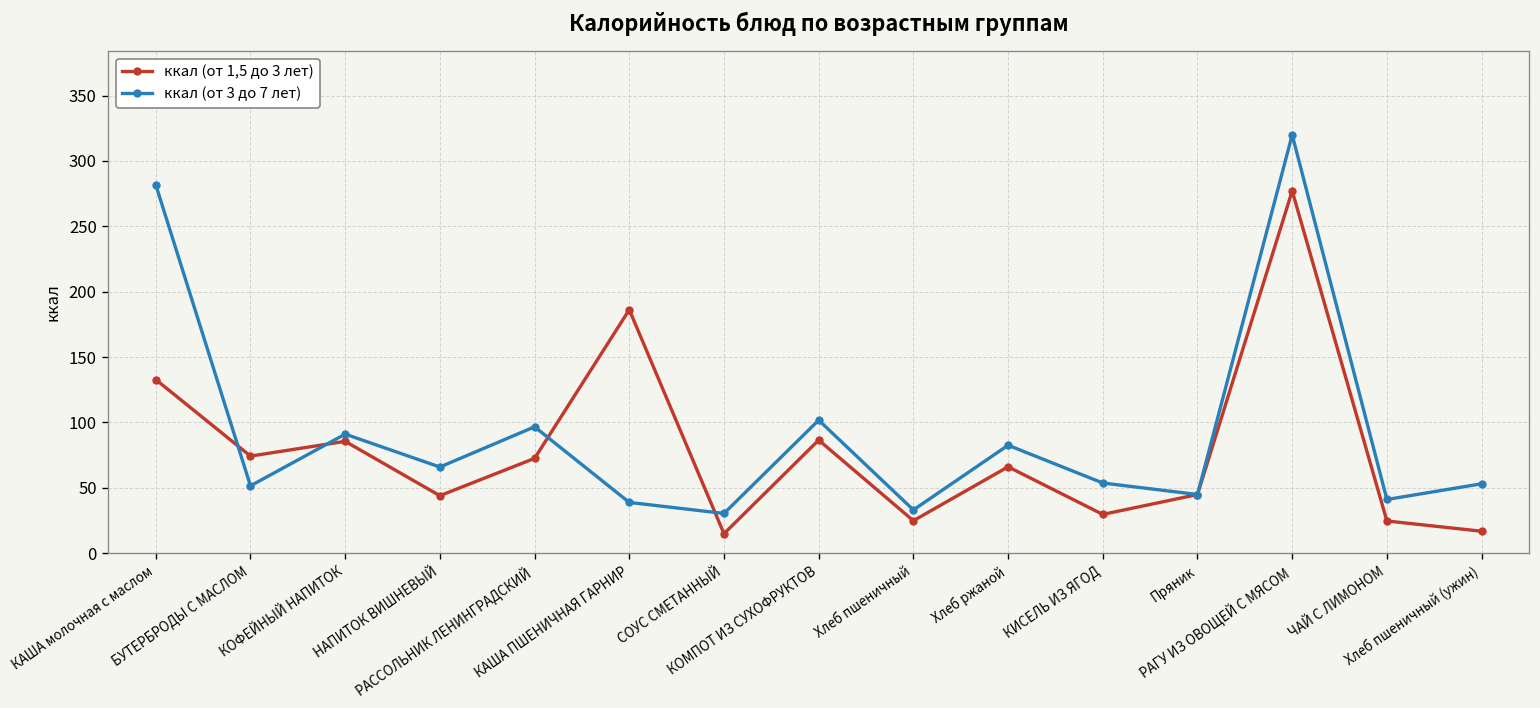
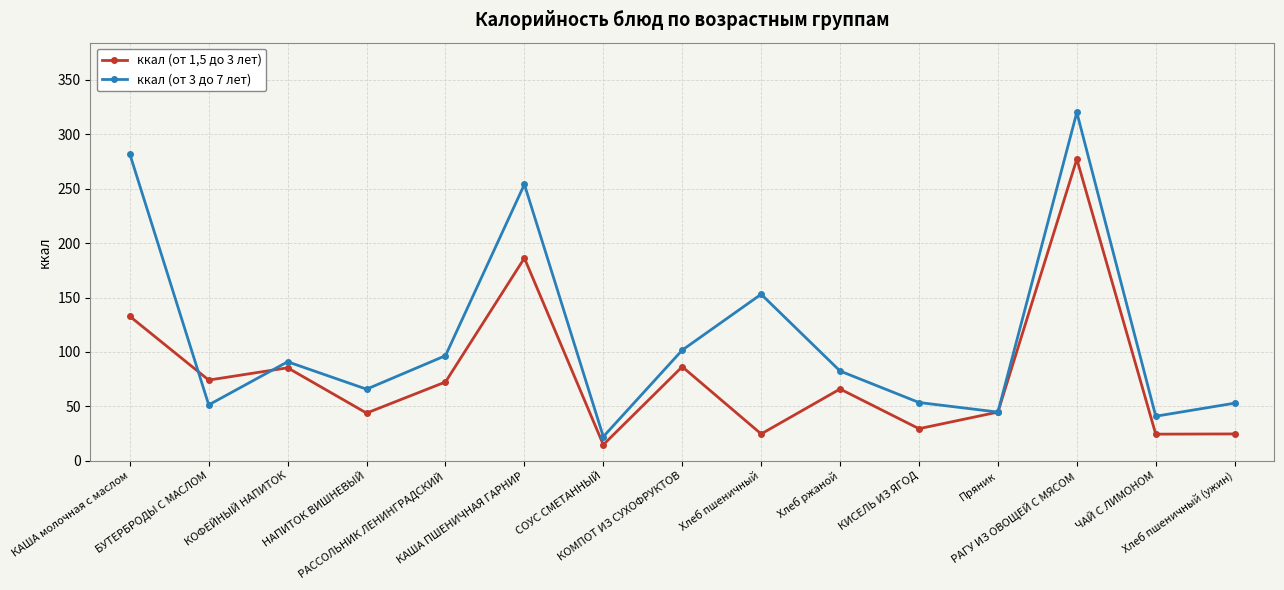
ккал (от 3 до 7 лет), КАША ПШЕНИЧНАЯ ГАРНИР: 39 -> 254
ккал (от 3 до 7 лет), СОУС СМЕТАННЫЙ: 30 -> 22
ккал (от 3 до 7 лет), Хлеб пшеничный: 33 -> 153
ккал (от 1,5 до 3 лет), Хлеб пшеничный (ужин): 17 -> 25
